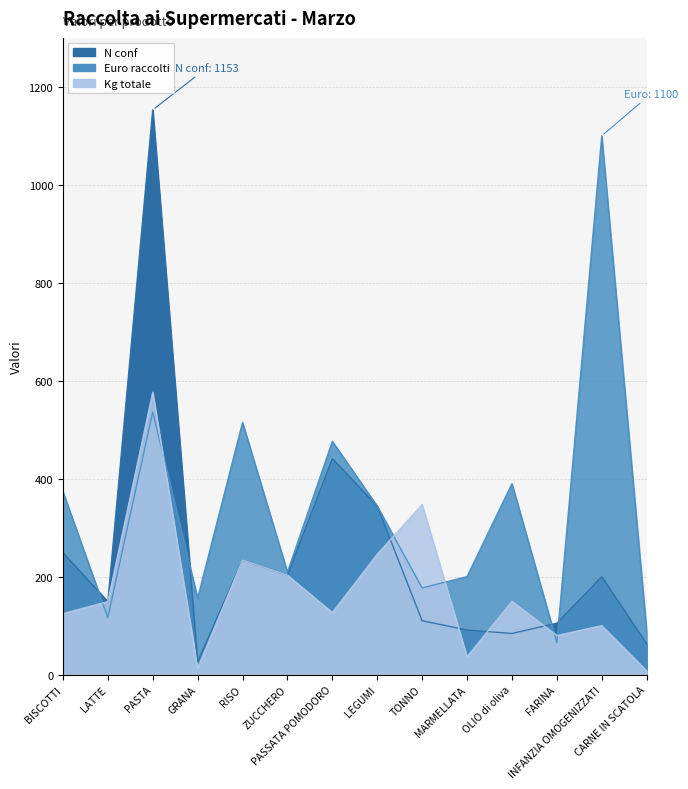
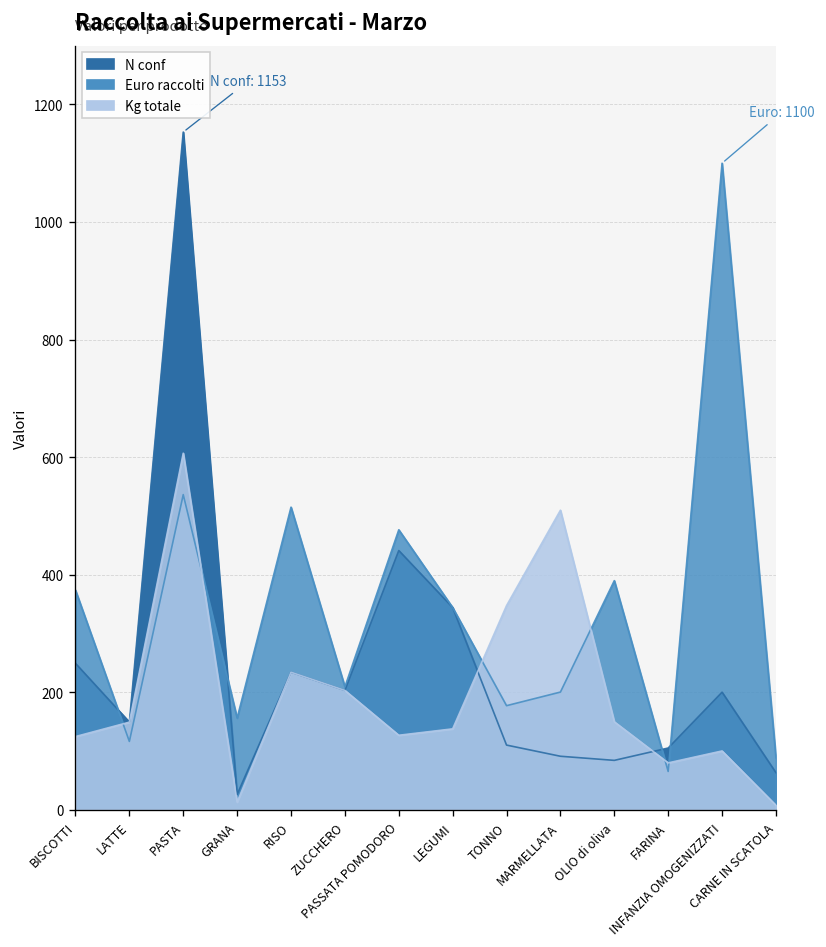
Kg totale, PASTA: 580 -> 610
Kg totale, LEGUMI: 250 -> 140
Kg totale, MARMELLATA: 40 -> 510
